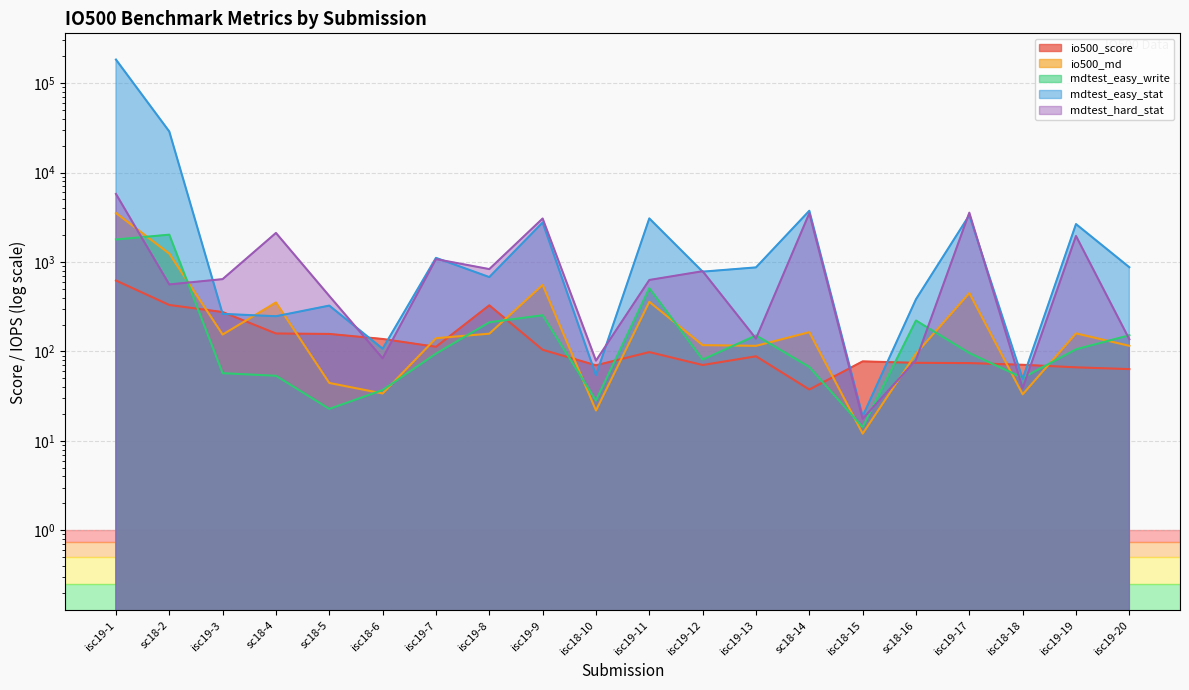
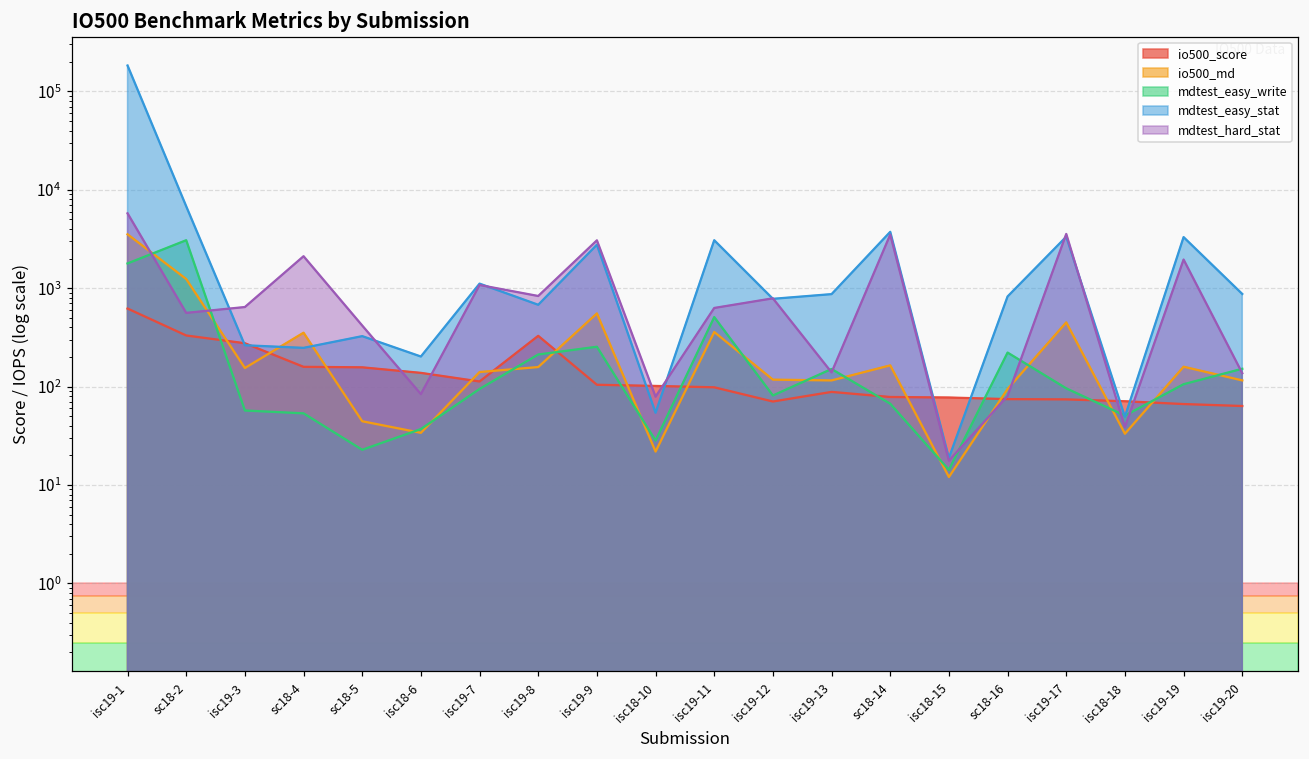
mdtest_easy_write, sc18-2: 2000 -> 3100
mdtest_easy_stat, sc18-2: 29000 -> 7000
mdtest_easy_stat, isc18-6: 110 -> 200
io500_score, isc18-10: 70 -> 100
io500_score, sc18-14: 38 -> 80
mdtest_easy_stat, sc18-16: 380 -> 800
mdtest_easy_stat, isc19-19: 2700 -> 3300
